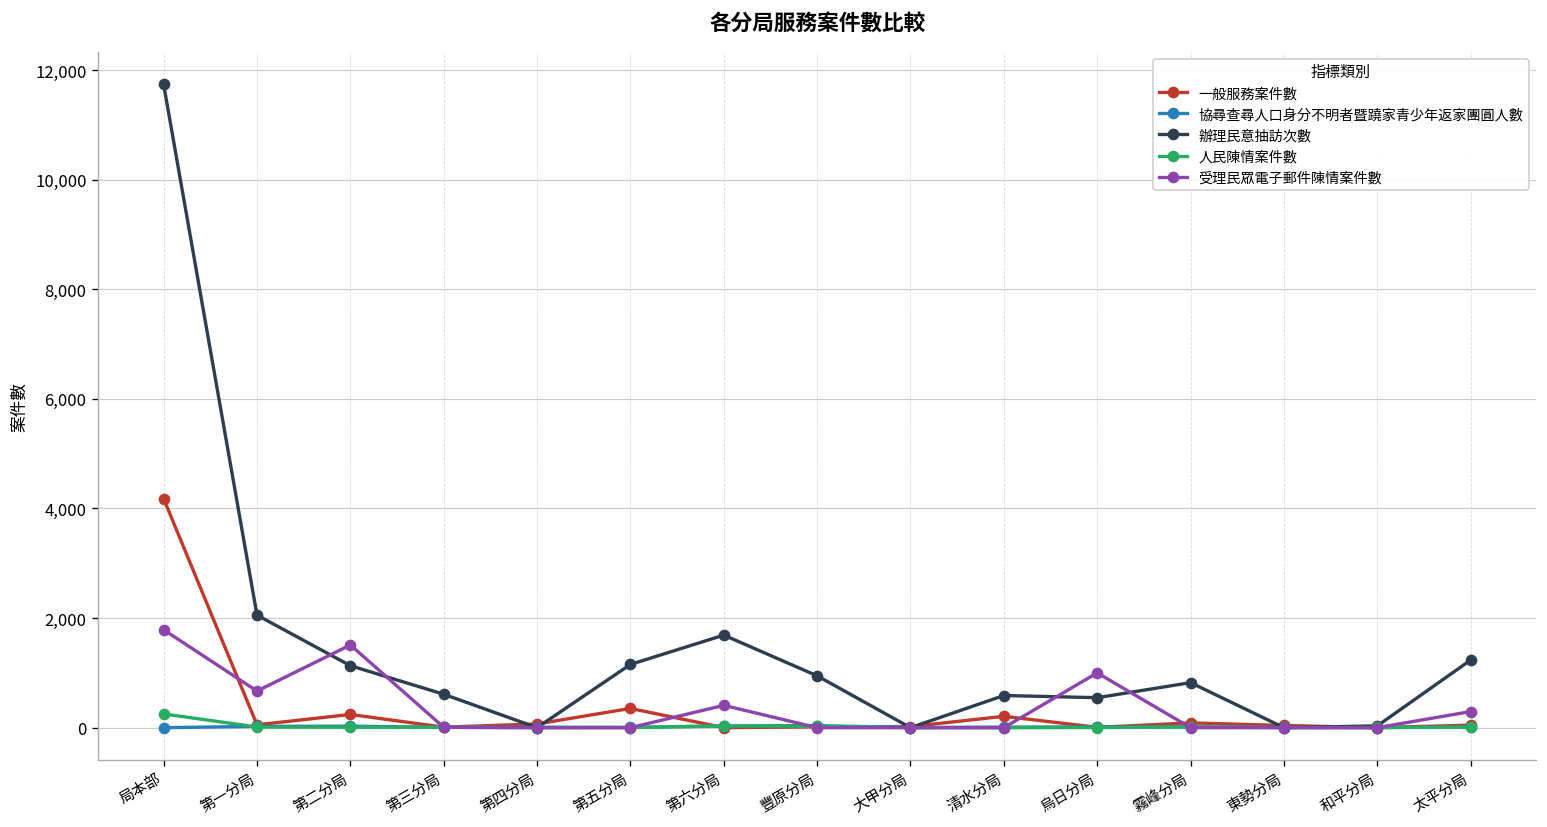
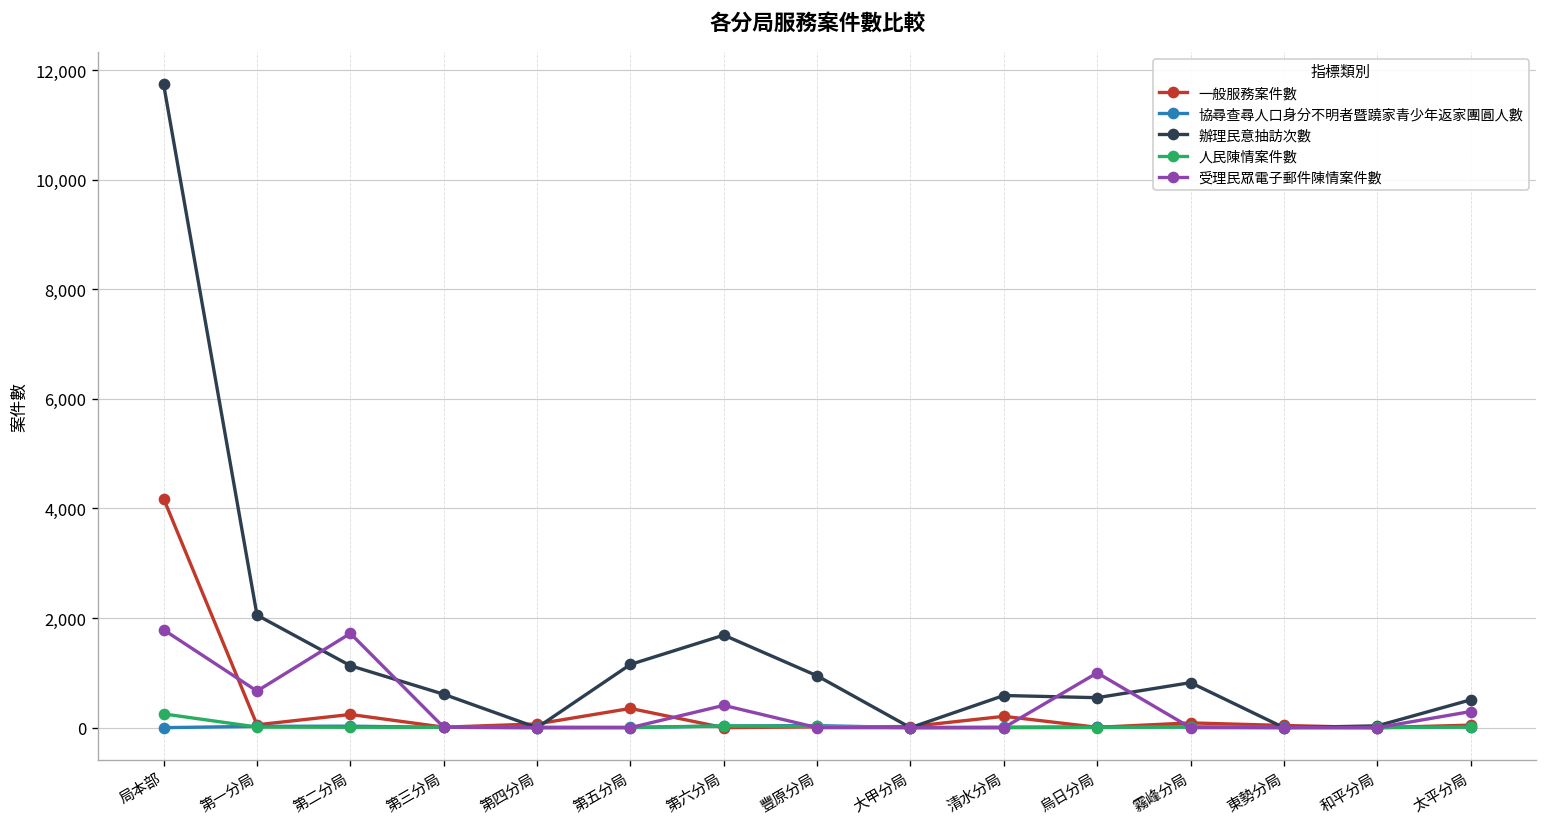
受理民眾電子郵件陳情案件數, 第二分局: 1,500 -> 1,700
辦理民意抽訪次數, 太平分局: 1,200 -> 500
